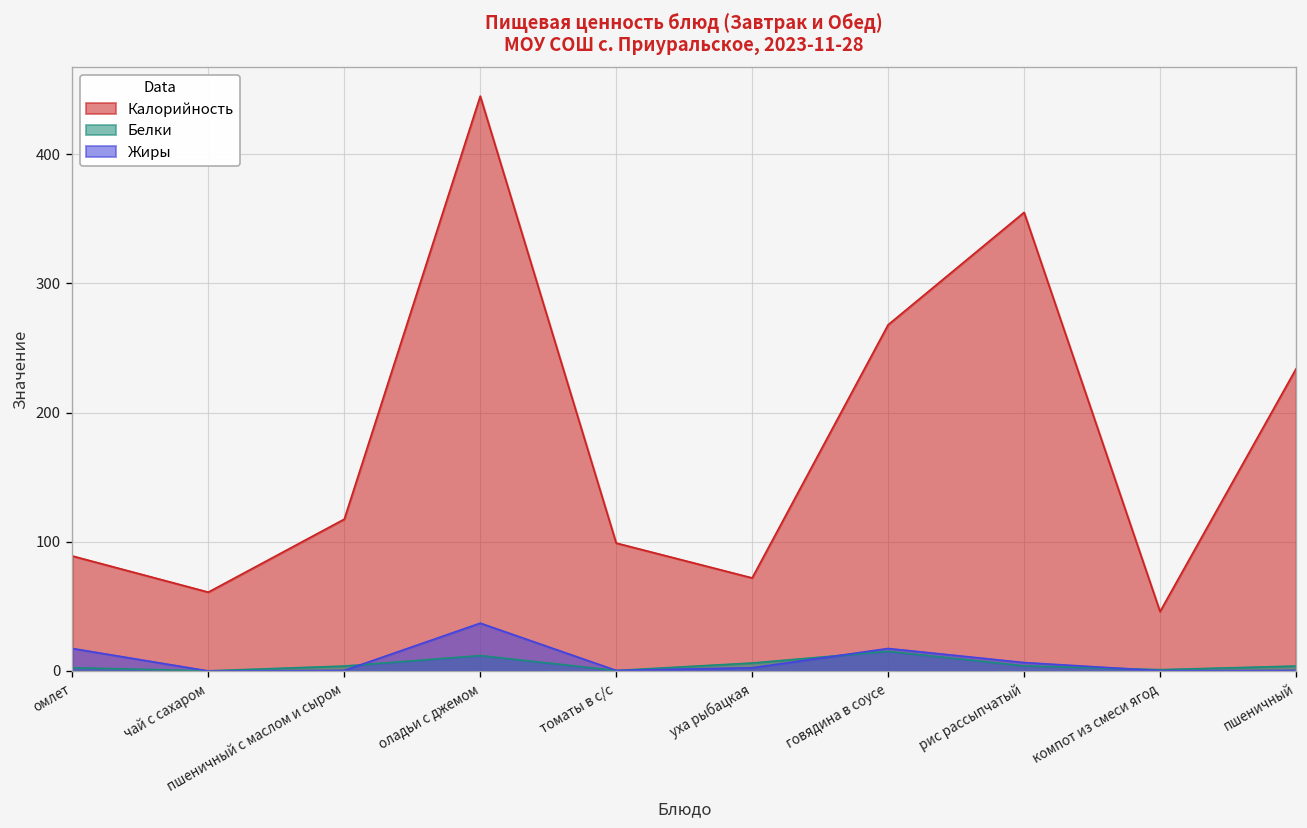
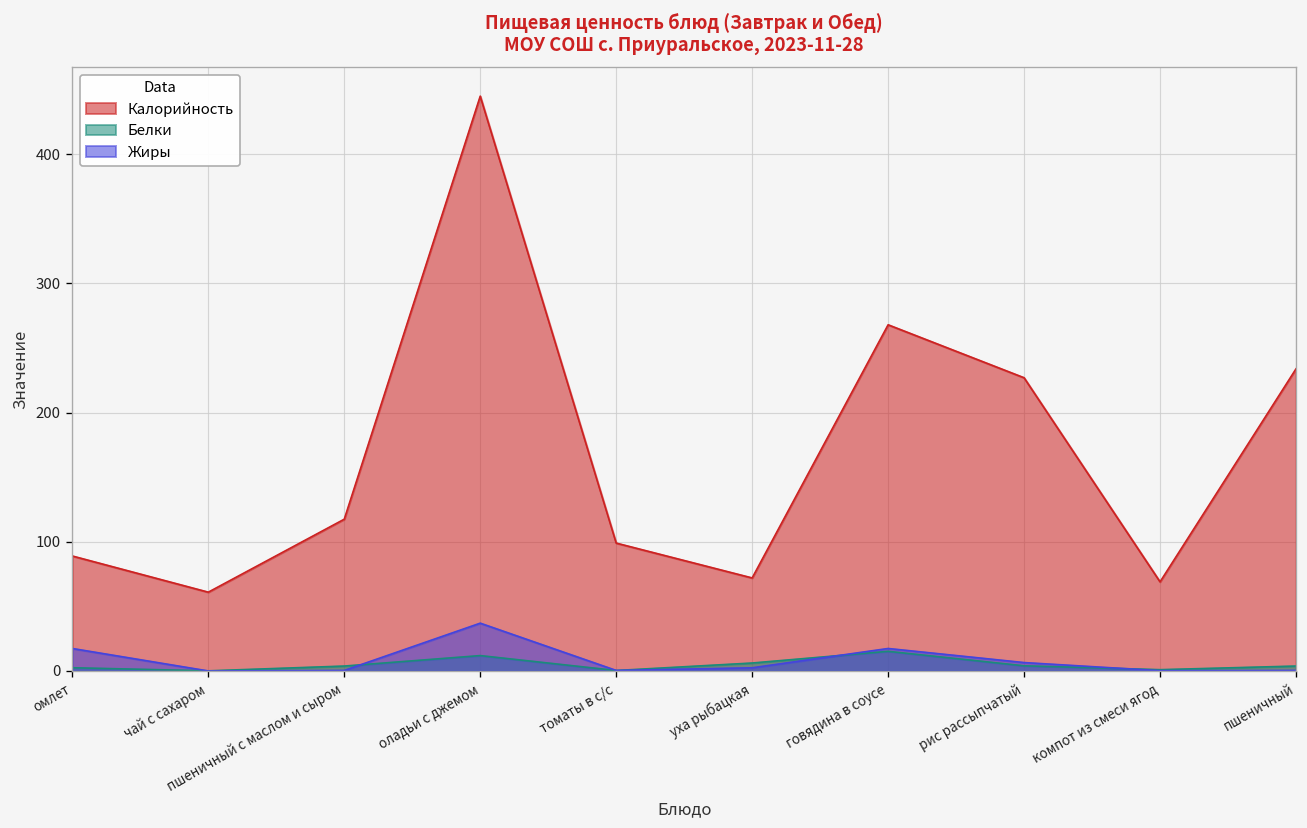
Калорийность, рис рассыпчатый: 355 -> 227
Калорийность, компот из смеси ягод: 46 -> 69
